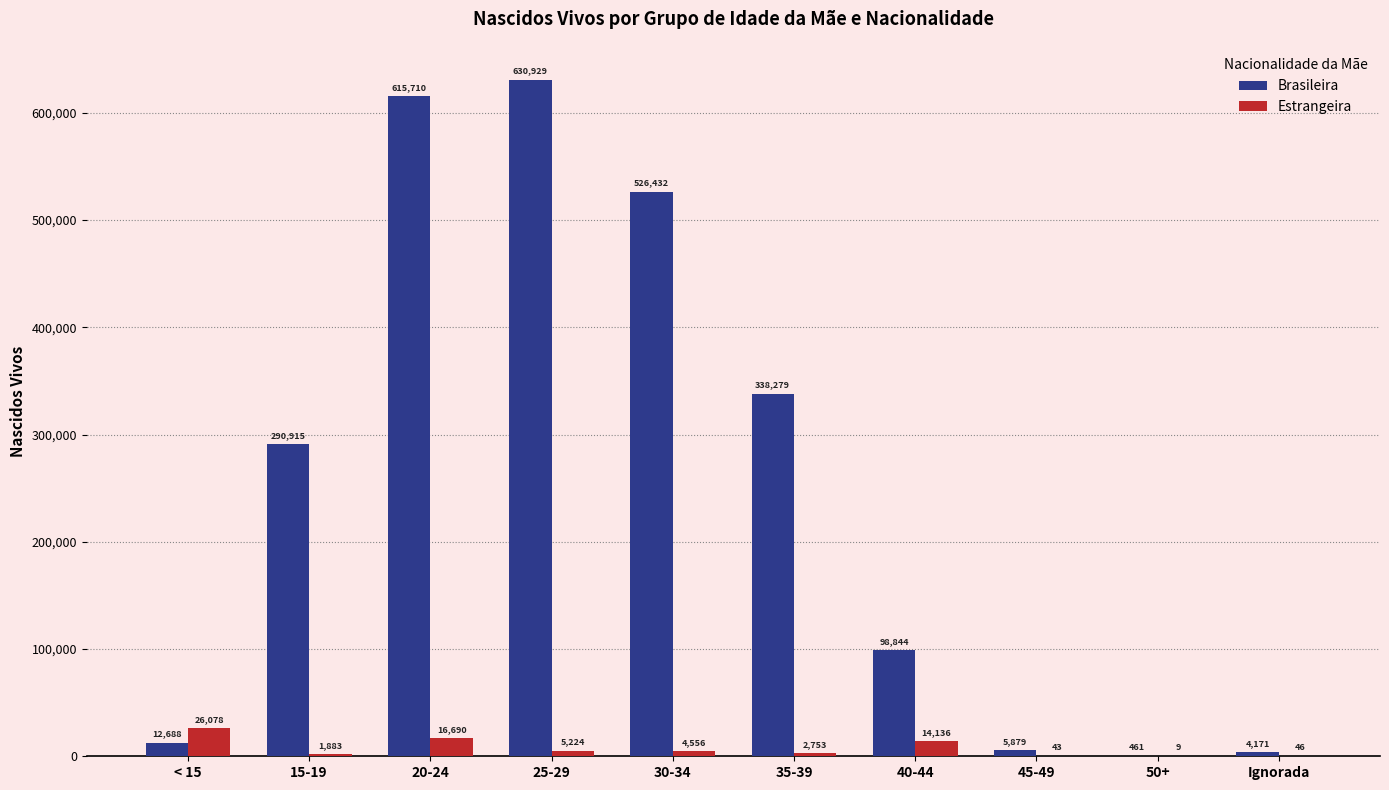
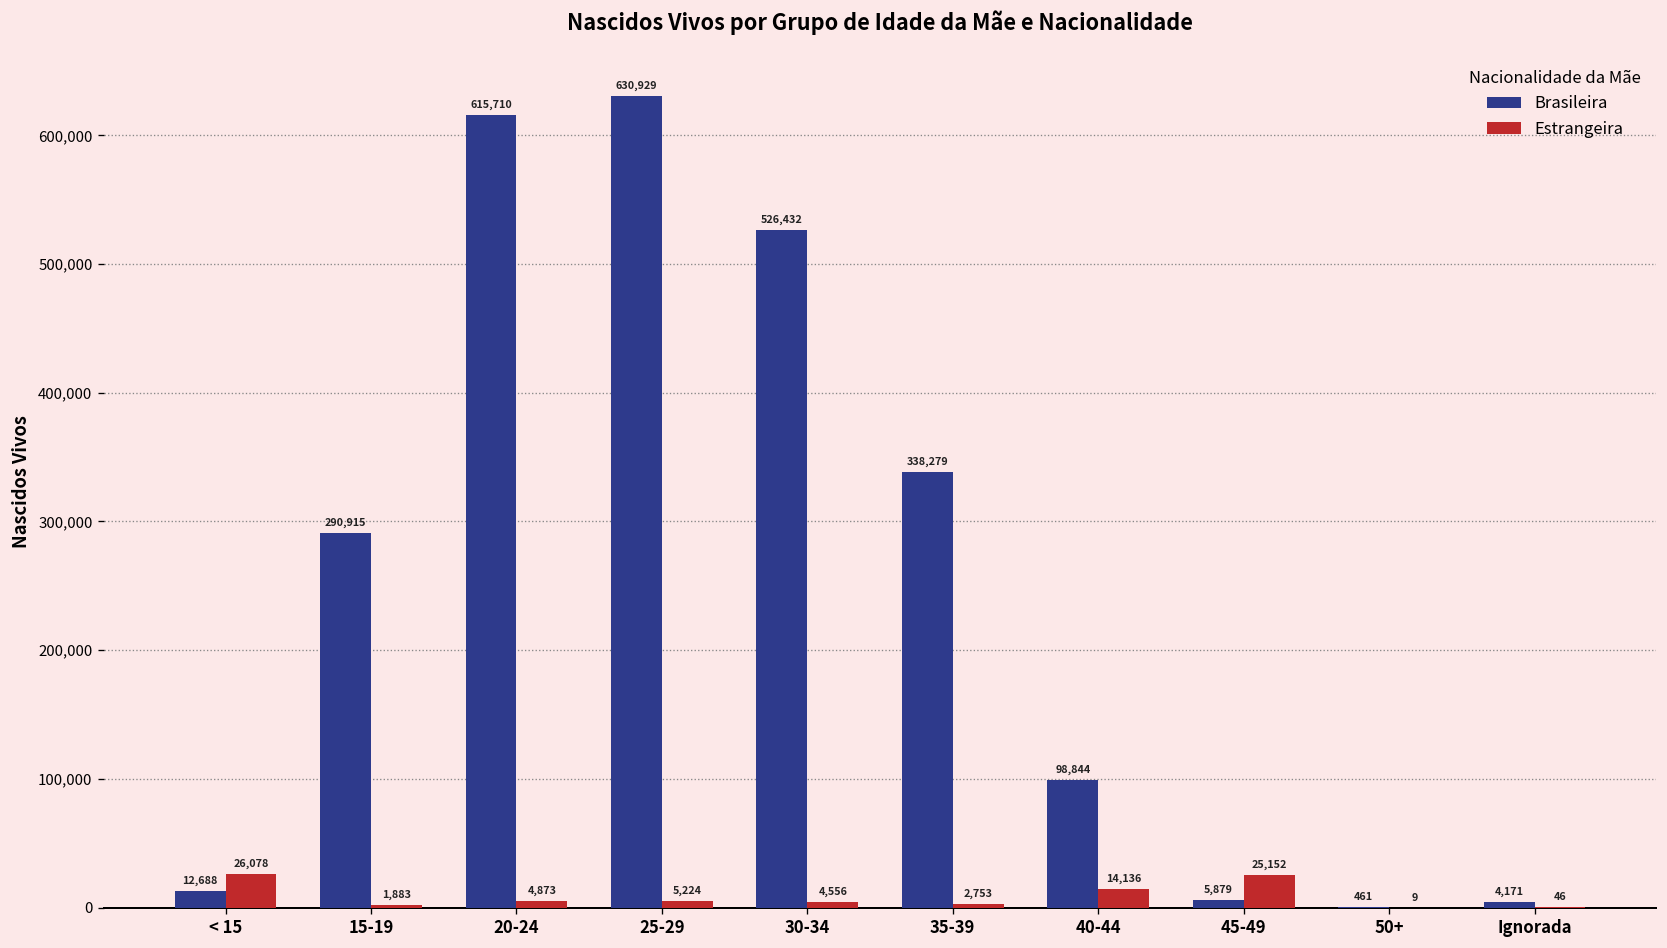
Estrangeira, 20-24: 16,690 -> 4,873
Estrangeira, 45-49: 43 -> 25,152
